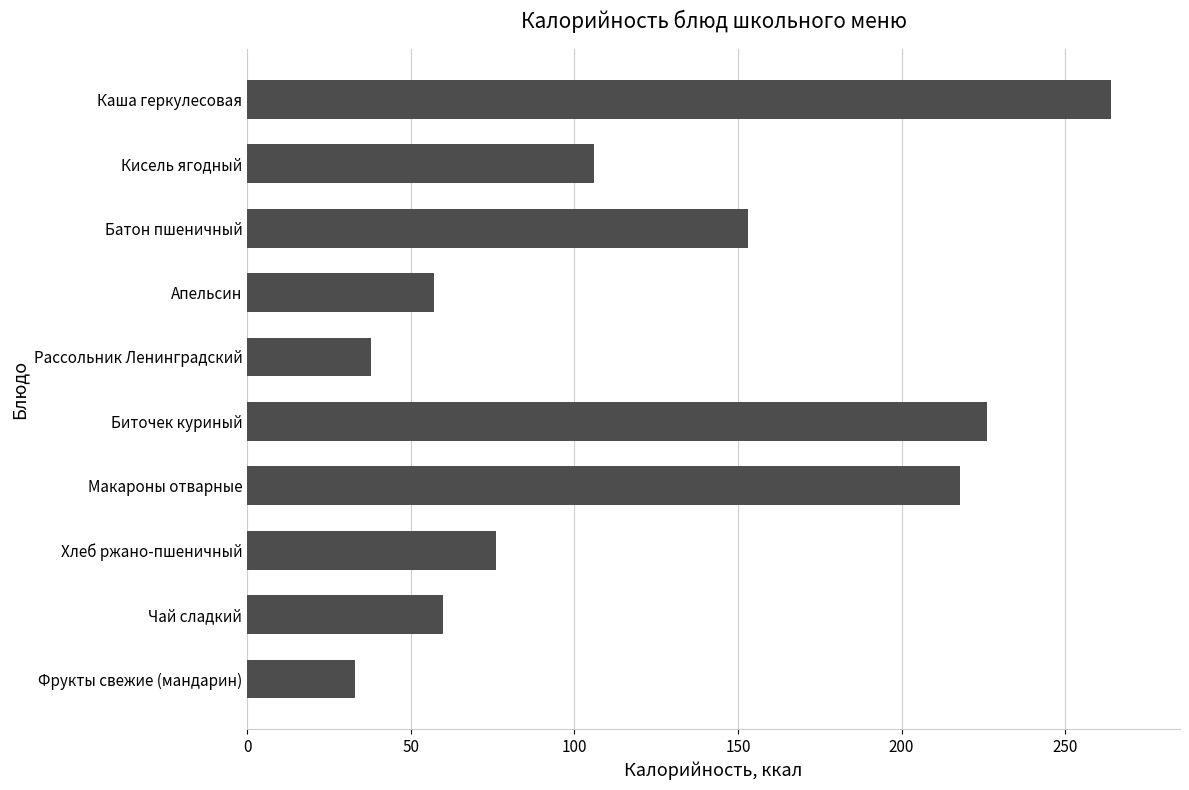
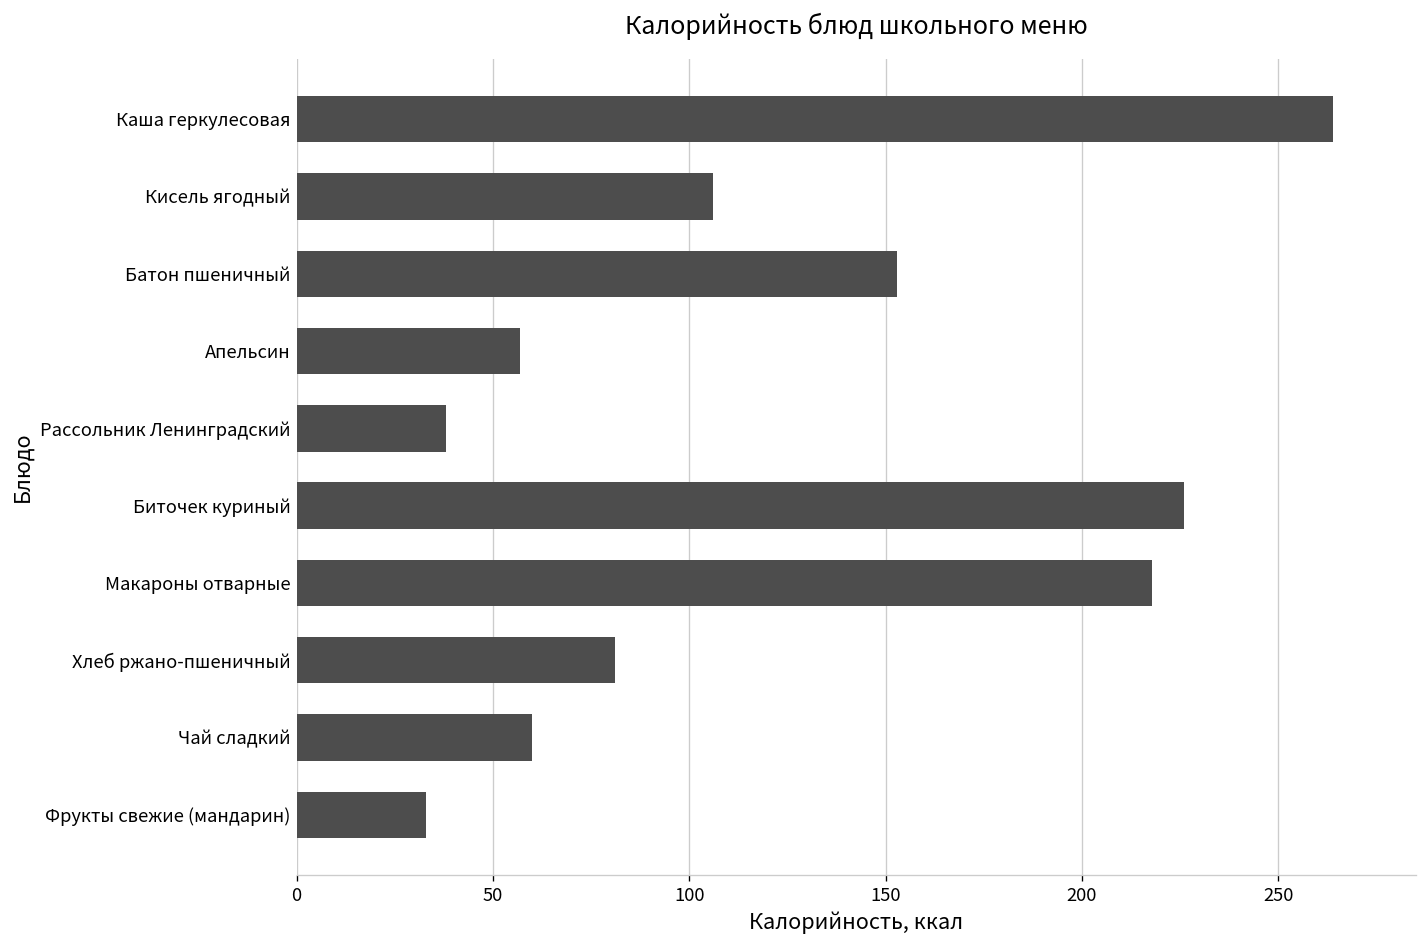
Хлеб ржано-пшеничный: 76 -> 81
